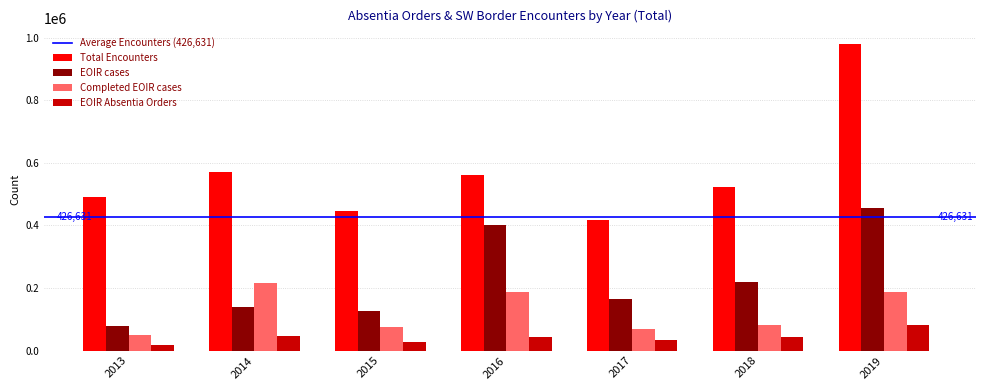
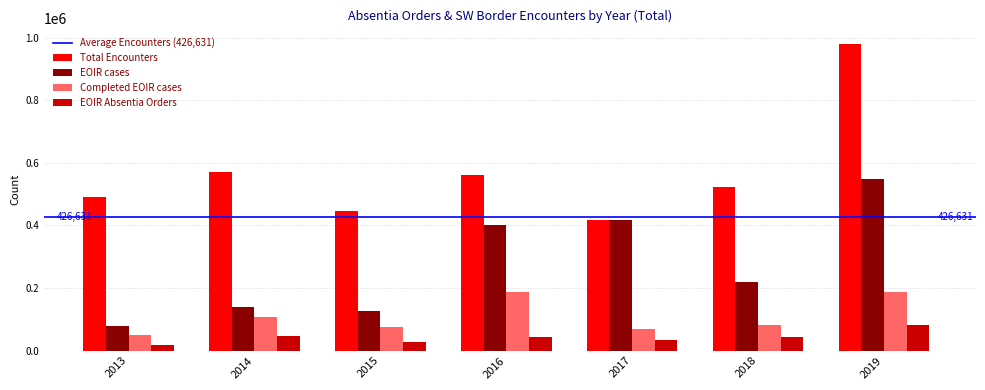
Completed EOIR cases, 2014: 220000 -> 110000
EOIR cases, 2017: 170000 -> 420000
EOIR cases, 2019: 460000 -> 550000
